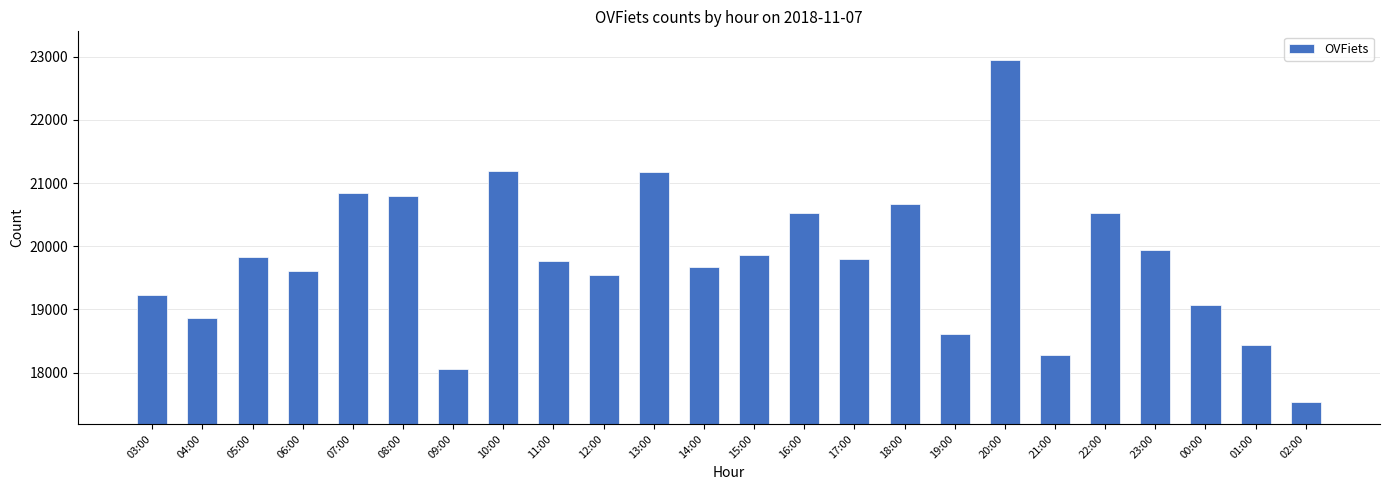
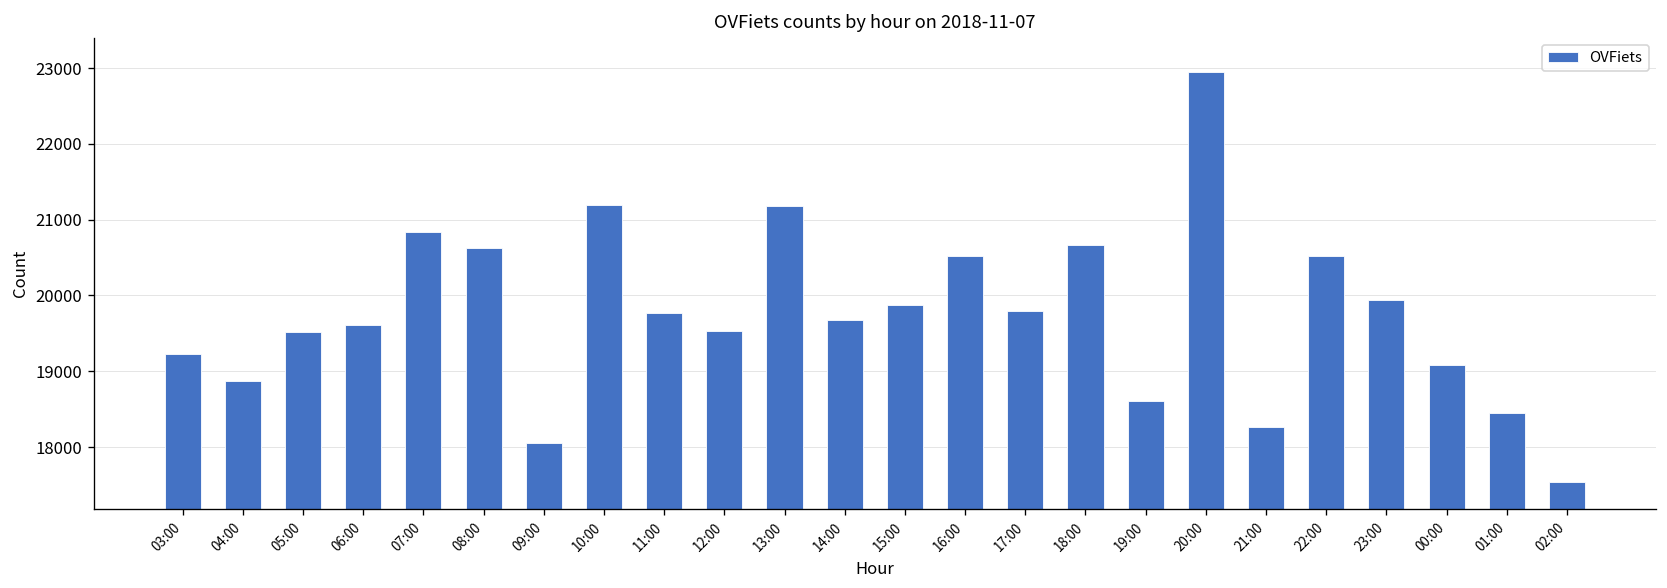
05:00: 19800 -> 19500
08:00: 20800 -> 20600
